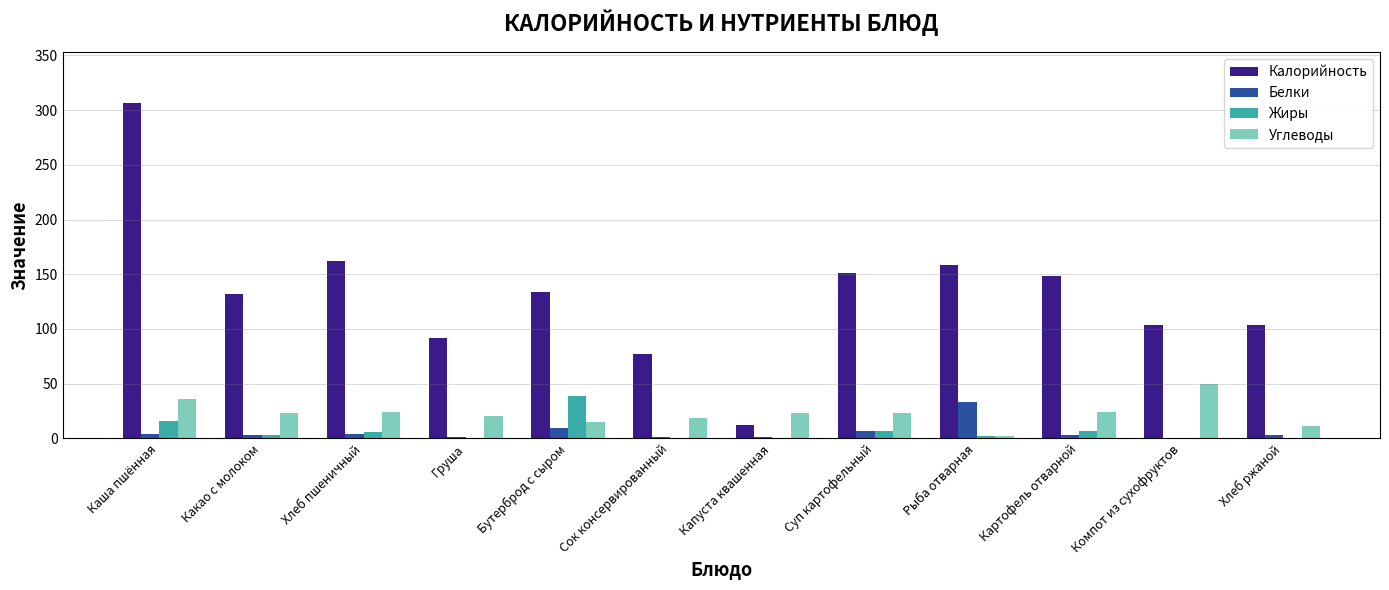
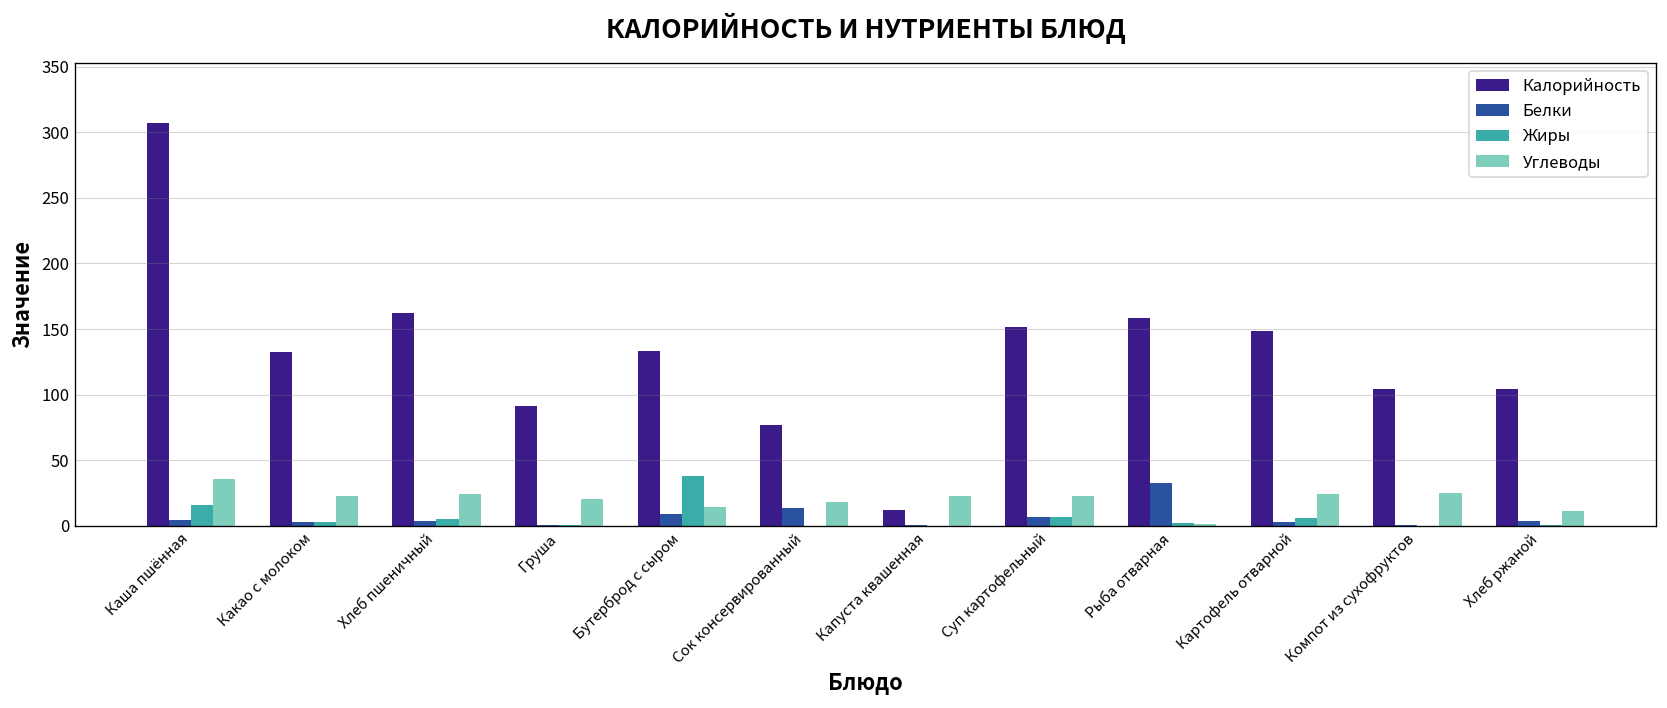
Белки, Сок консервированный: 1 -> 14
Углеводы, Компот из сухофруктов: 50 -> 25
